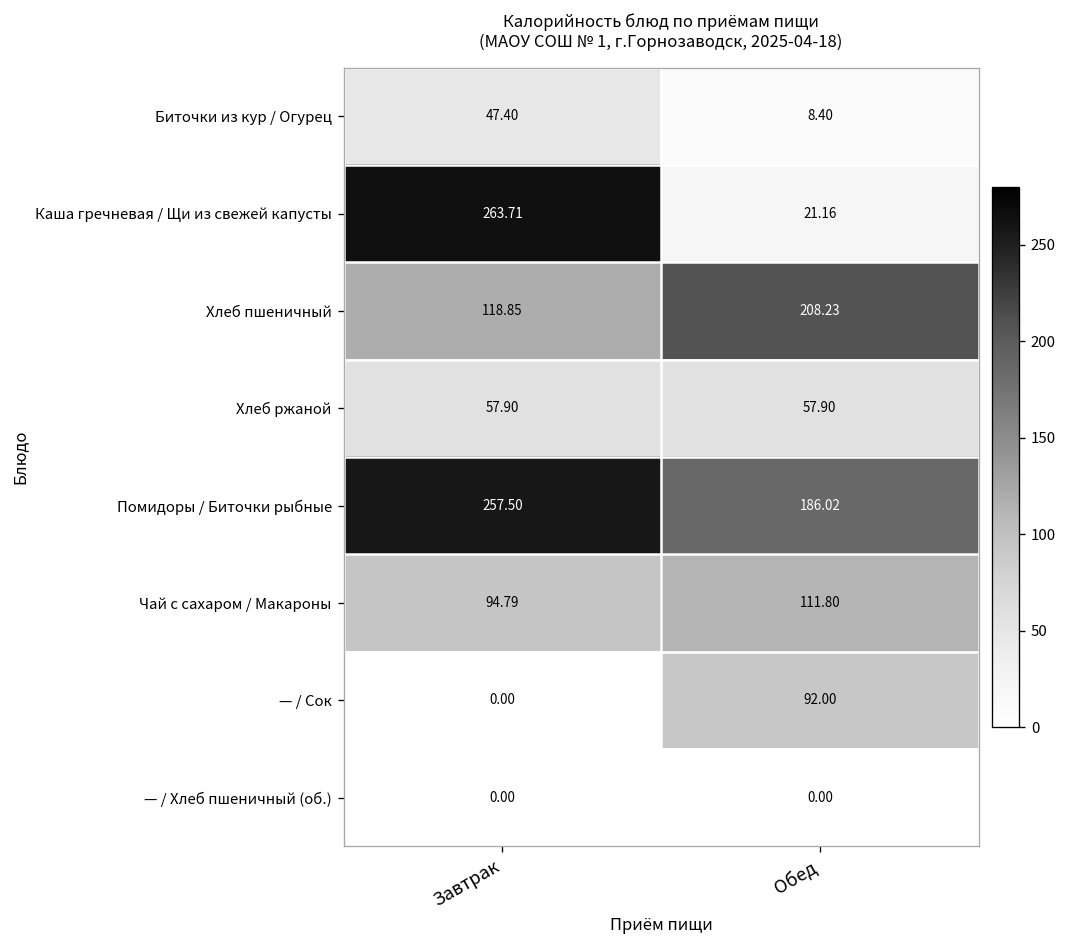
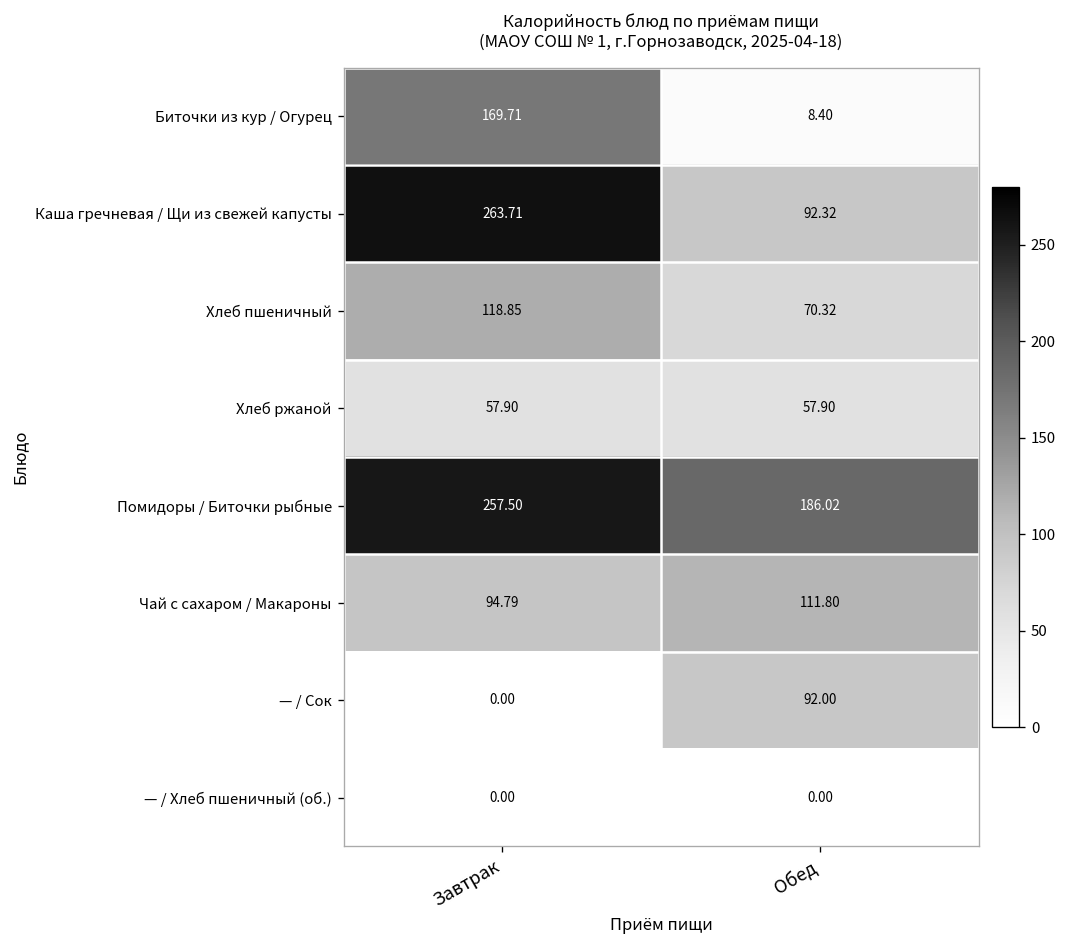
Биточки из кур / Огурец, Завтрак: 47.40 -> 169.71
Каша гречневая / Щи из свежей капусты, Обед: 21.16 -> 92.32
Хлеб пшеничный, Обед: 208.23 -> 70.32
